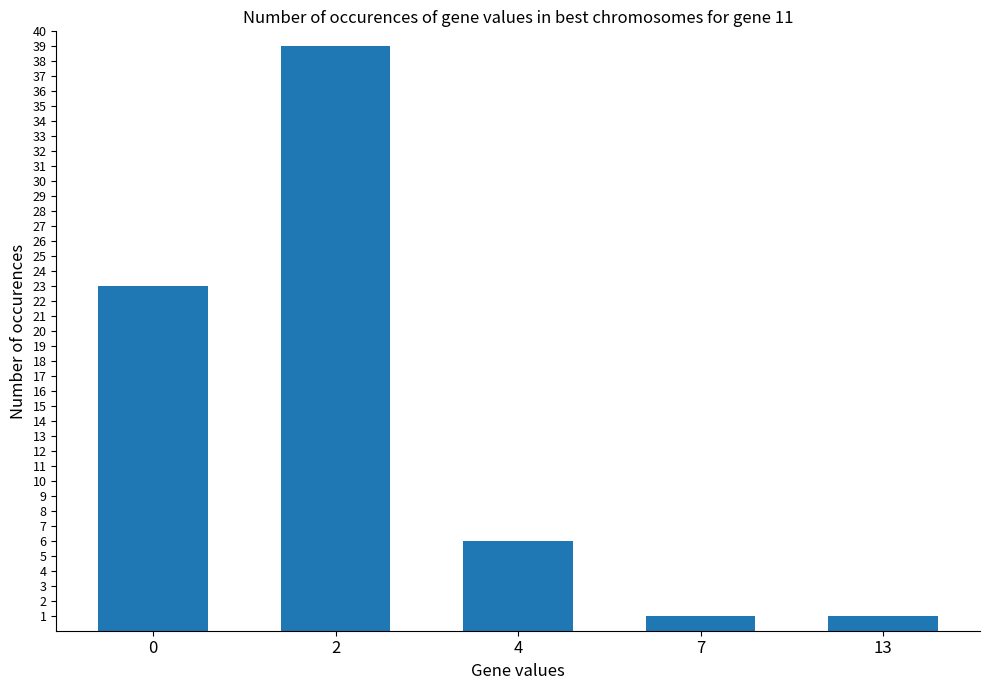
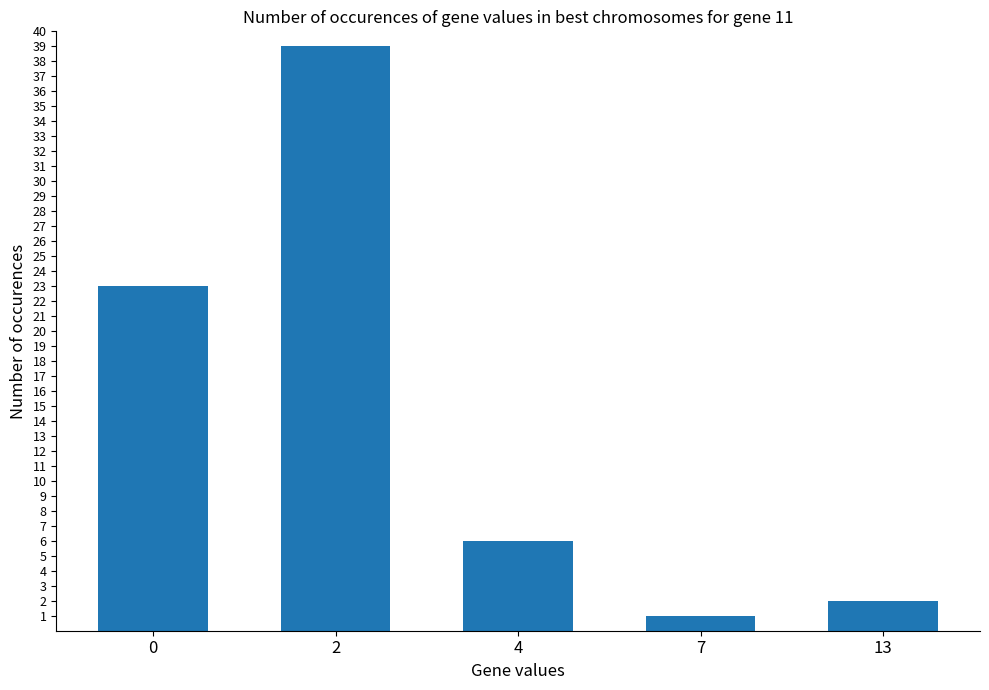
13: 1 -> 2
